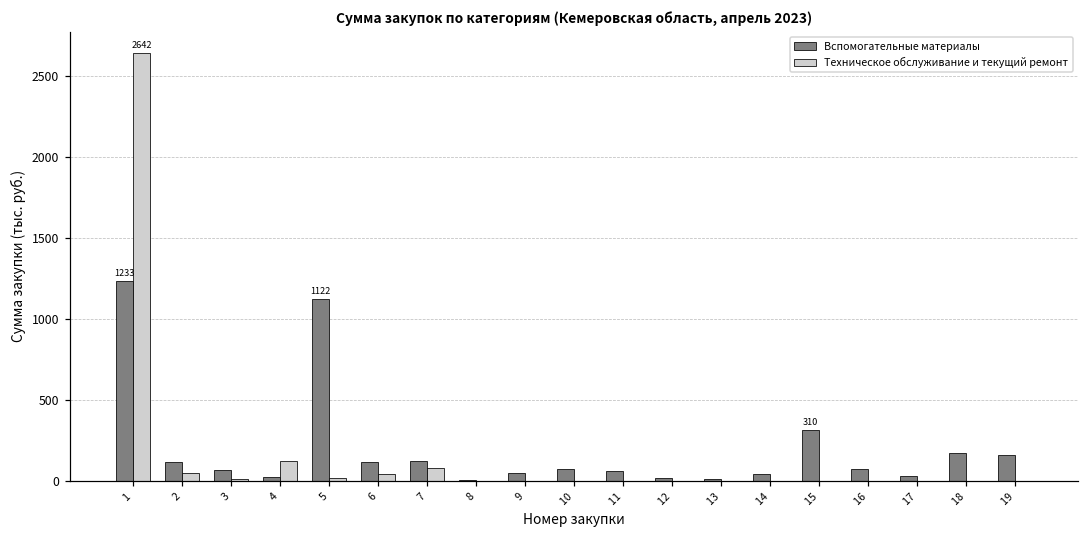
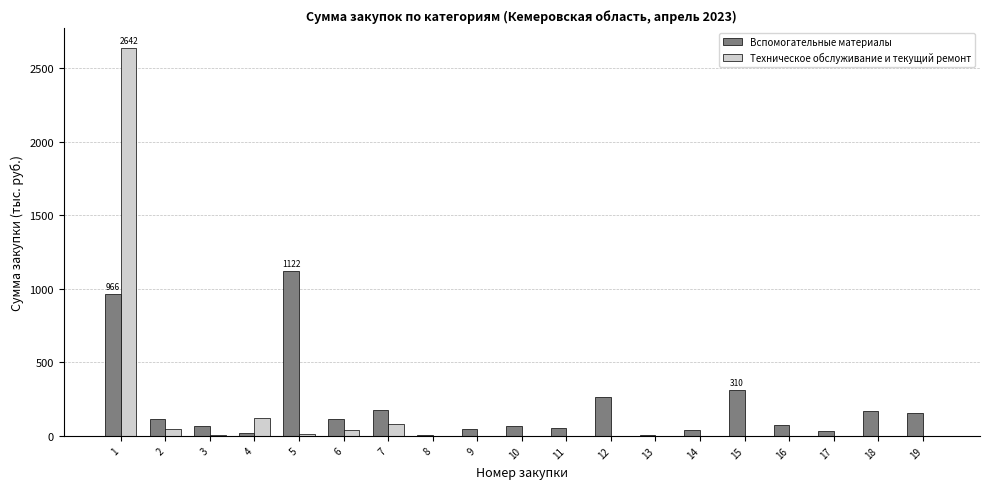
Вспомогательные материалы, 1: 1233 -> 966
Вспомогательные материалы, 7: 120 -> 180
Вспомогательные материалы, 12: 20 -> 270
